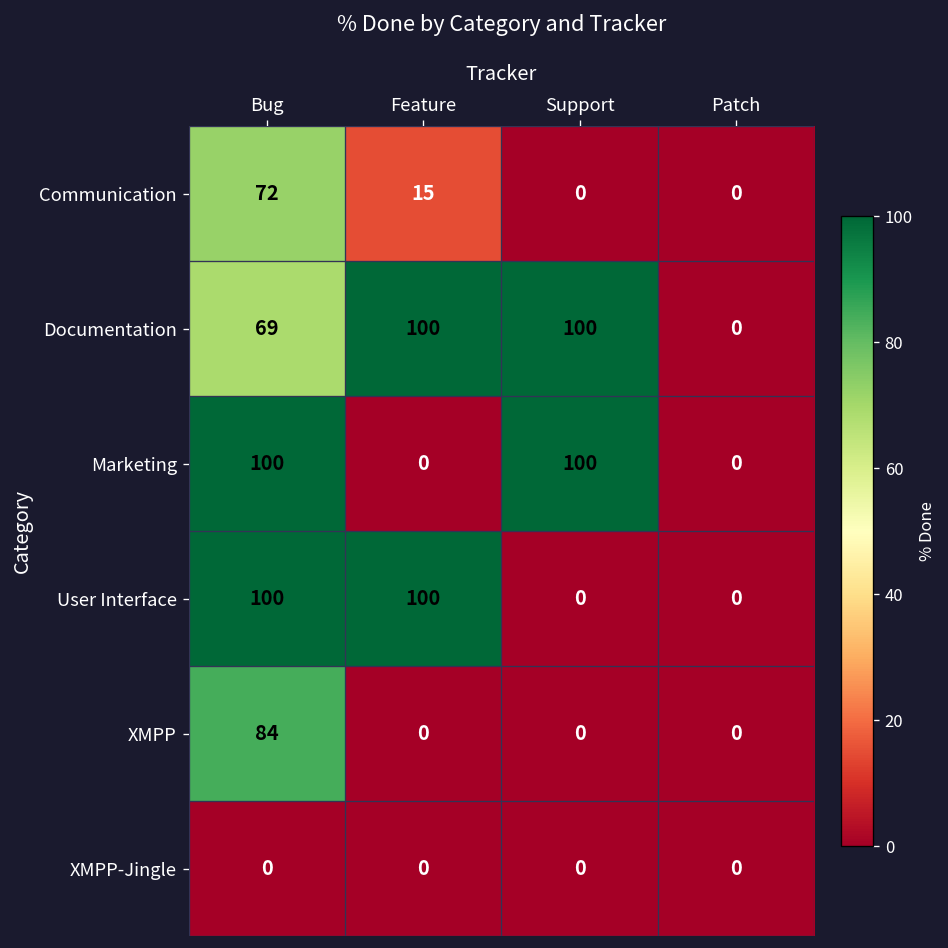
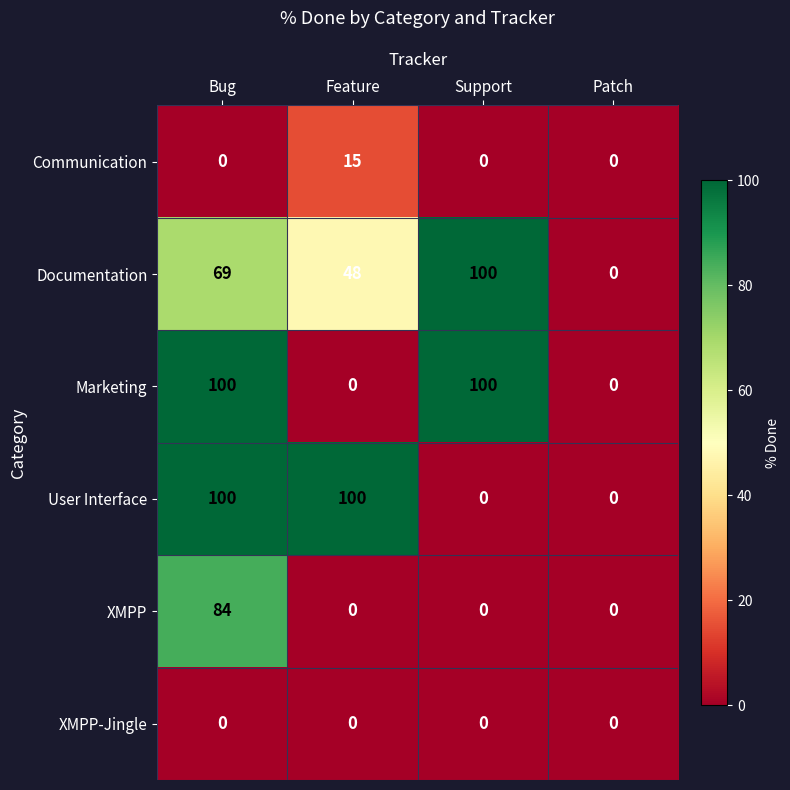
Communication, Bug: 72 -> 0
Documentation, Feature: 100 -> 48
